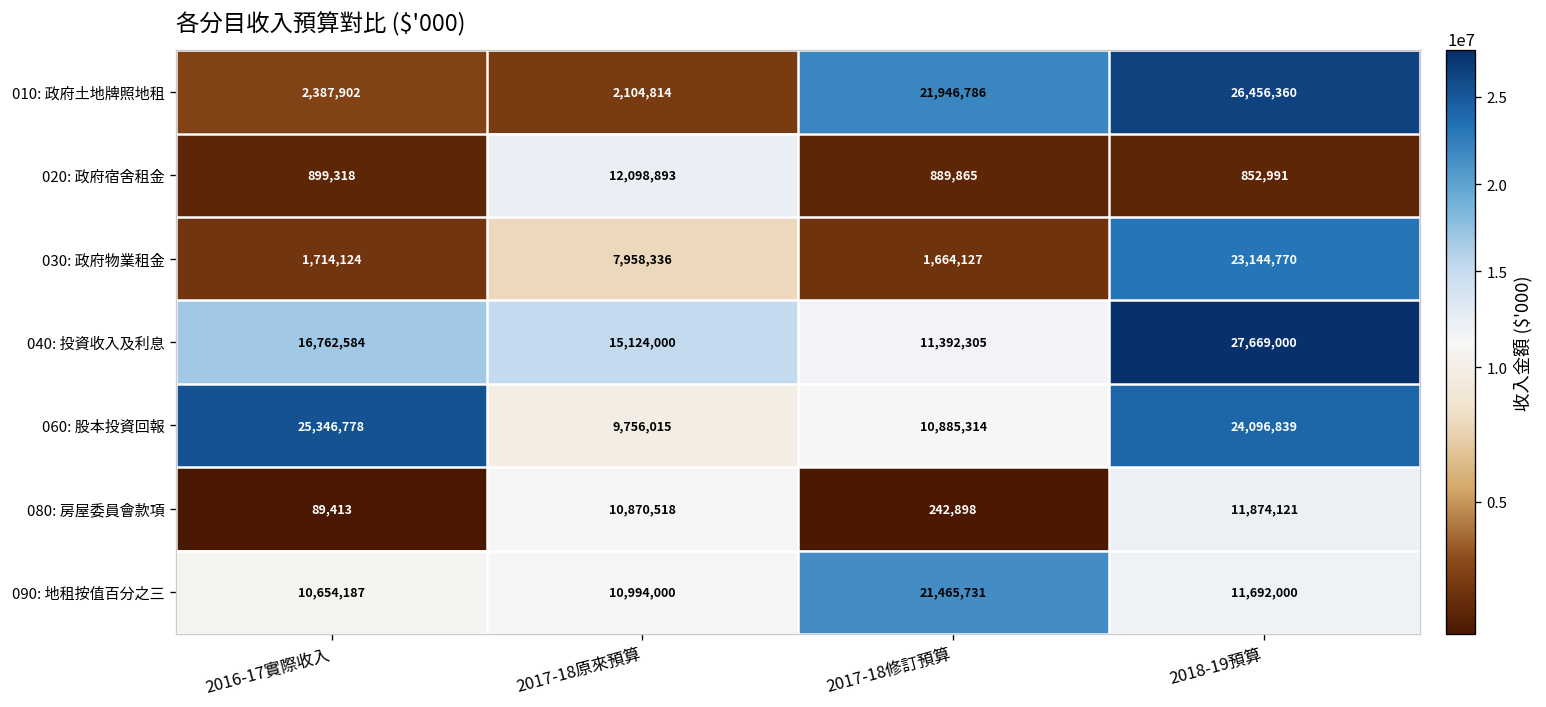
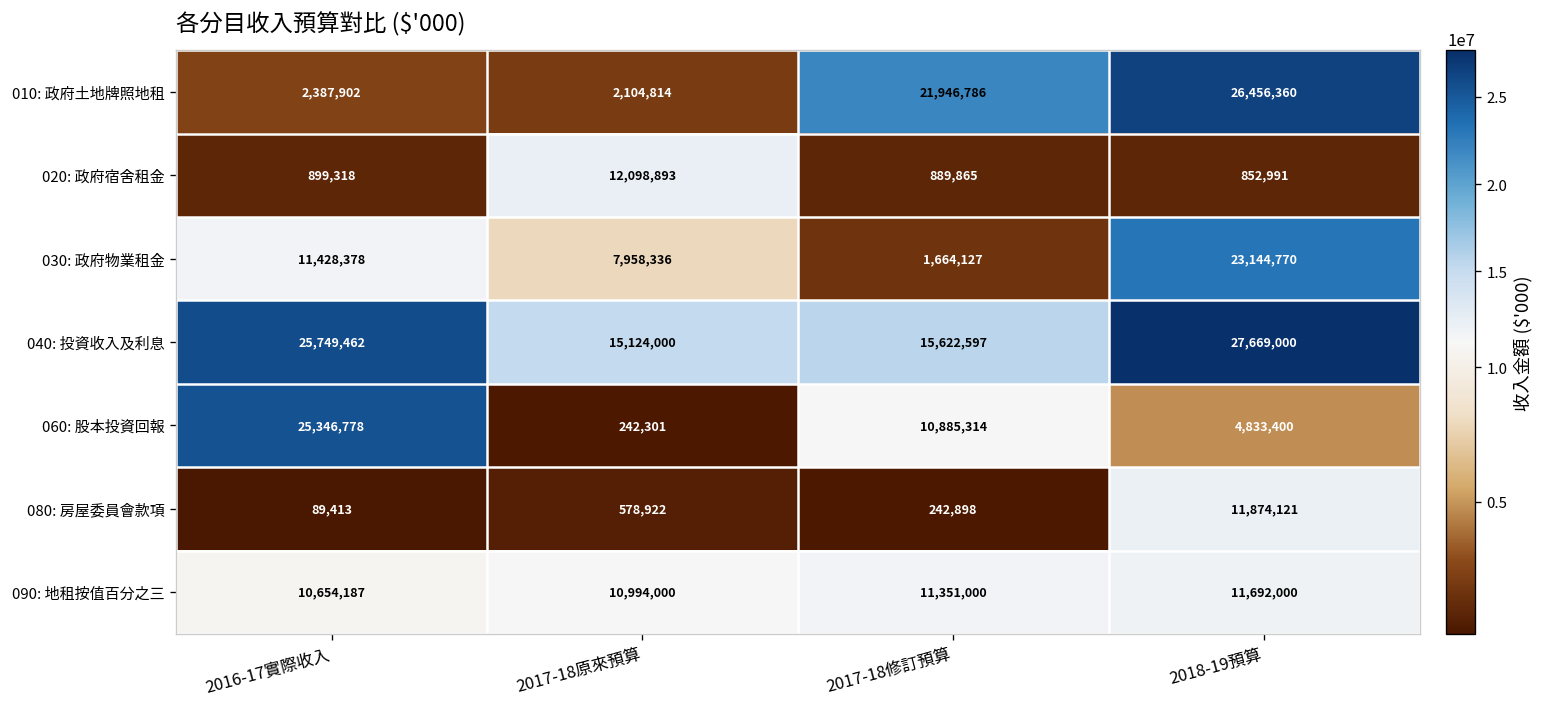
030: 政府物業租金, 2016-17實際收入: 1,714,124 -> 11,428,378
040: 投資收入及利息, 2016-17實際收入: 16,762,584 -> 25,749,462
040: 投資收入及利息, 2017-18修訂預算: 11,392,305 -> 15,622,597
060: 股本投資回報, 2017-18原來預算: 9,756,015 -> 242,301
060: 股本投資回報, 2018-19預算: 24,096,839 -> 4,833,400
080: 房屋委員會款項, 2017-18原來預算: 10,870,518 -> 578,922
090: 地租按值百分之三, 2017-18修訂預算: 21,465,731 -> 11,351,000
